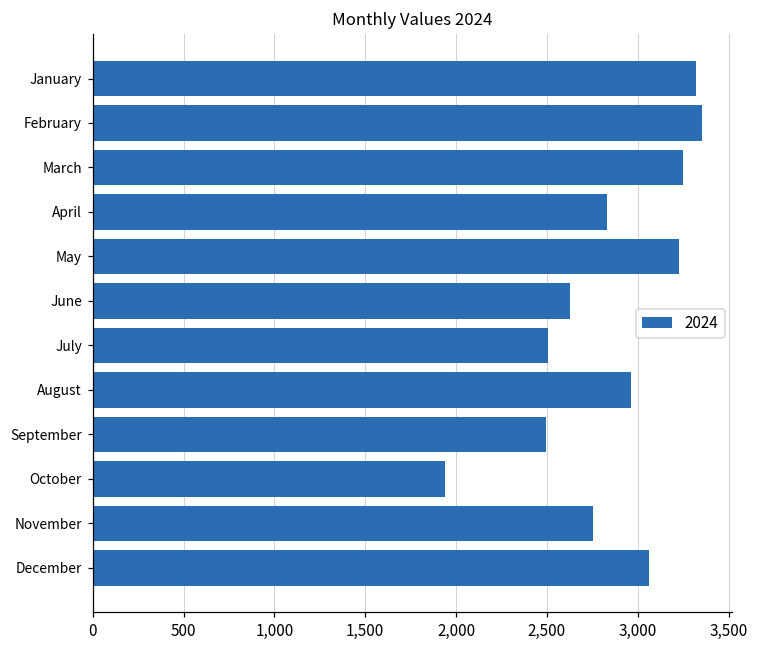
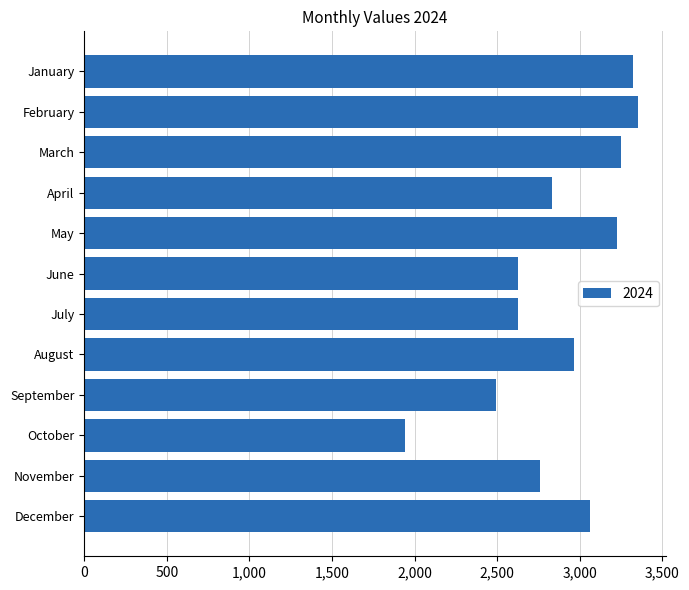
July: 2,510 -> 2,620
